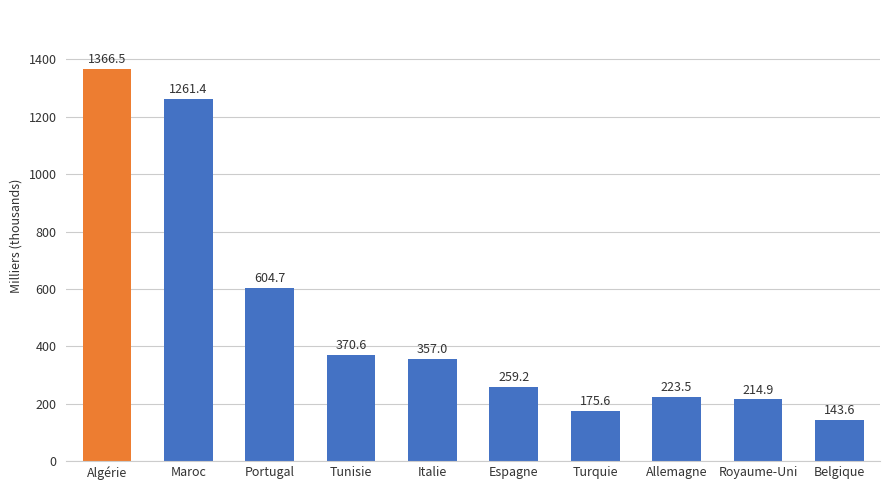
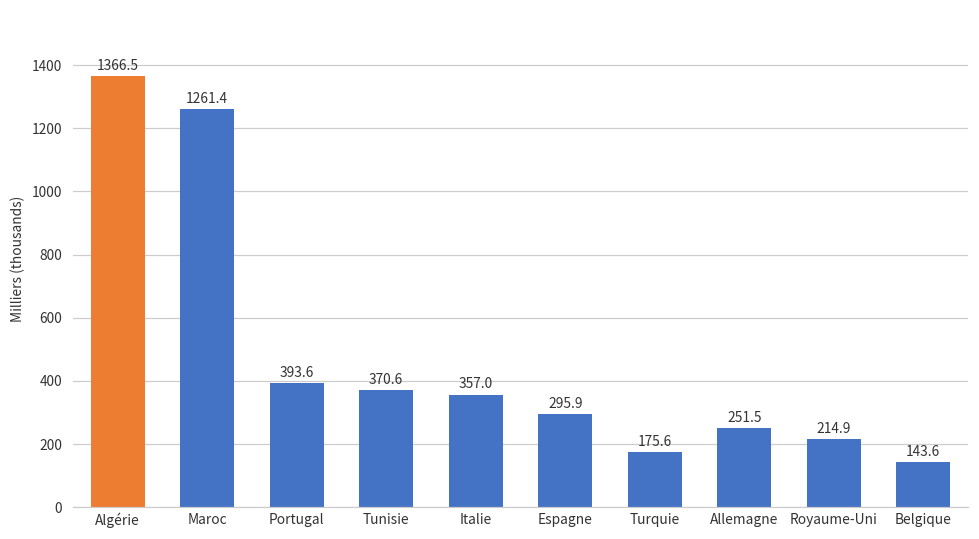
Portugal: 604.7 -> 393.6
Espagne: 259.2 -> 295.9
Allemagne: 223.5 -> 251.5
